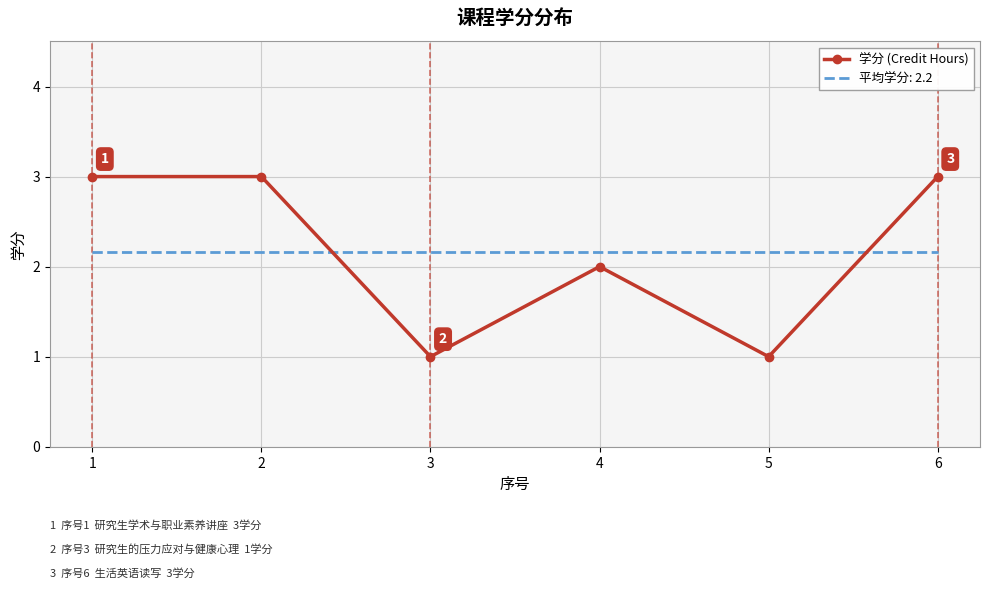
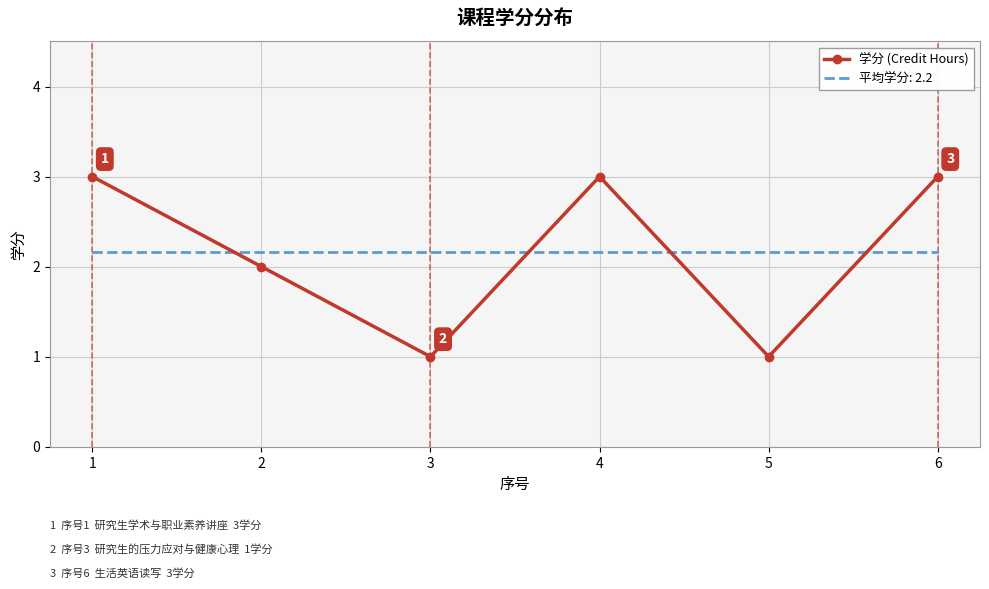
学分 (Credit Hours), 2: 3 -> 2
学分 (Credit Hours), 4: 2 -> 3
